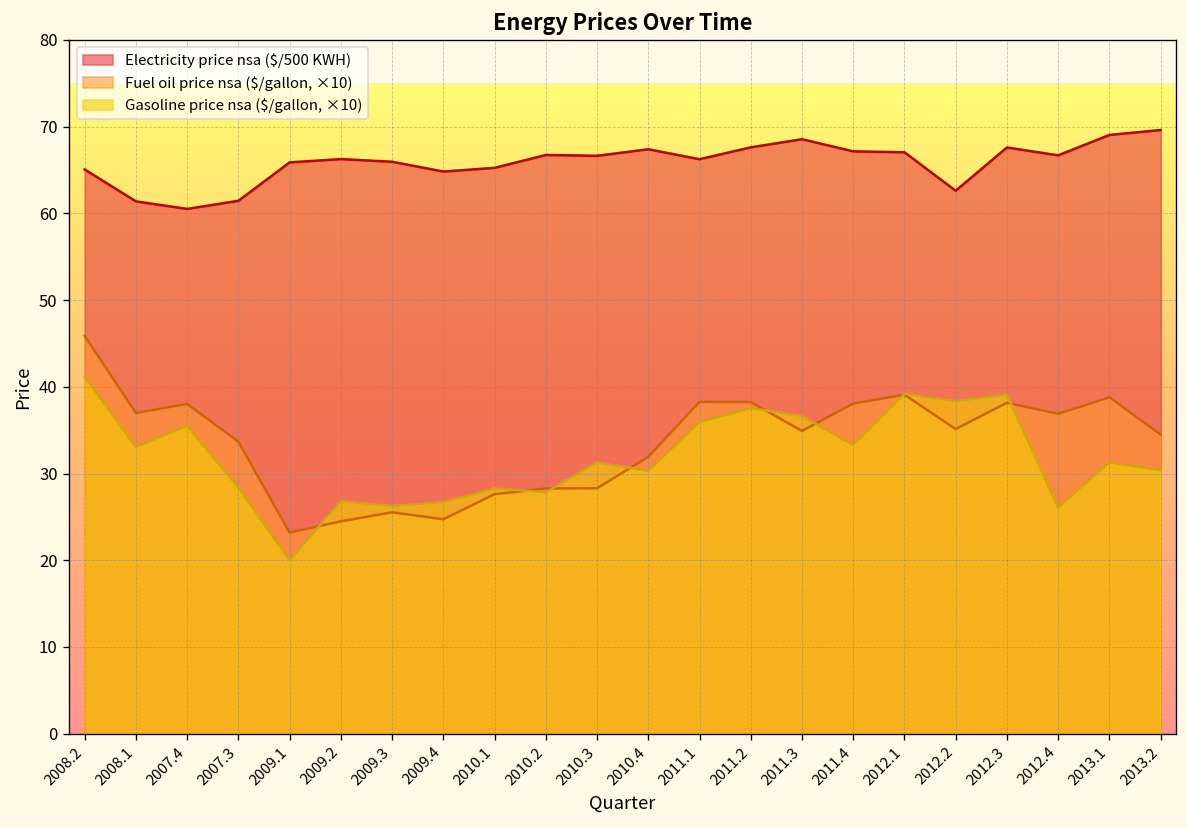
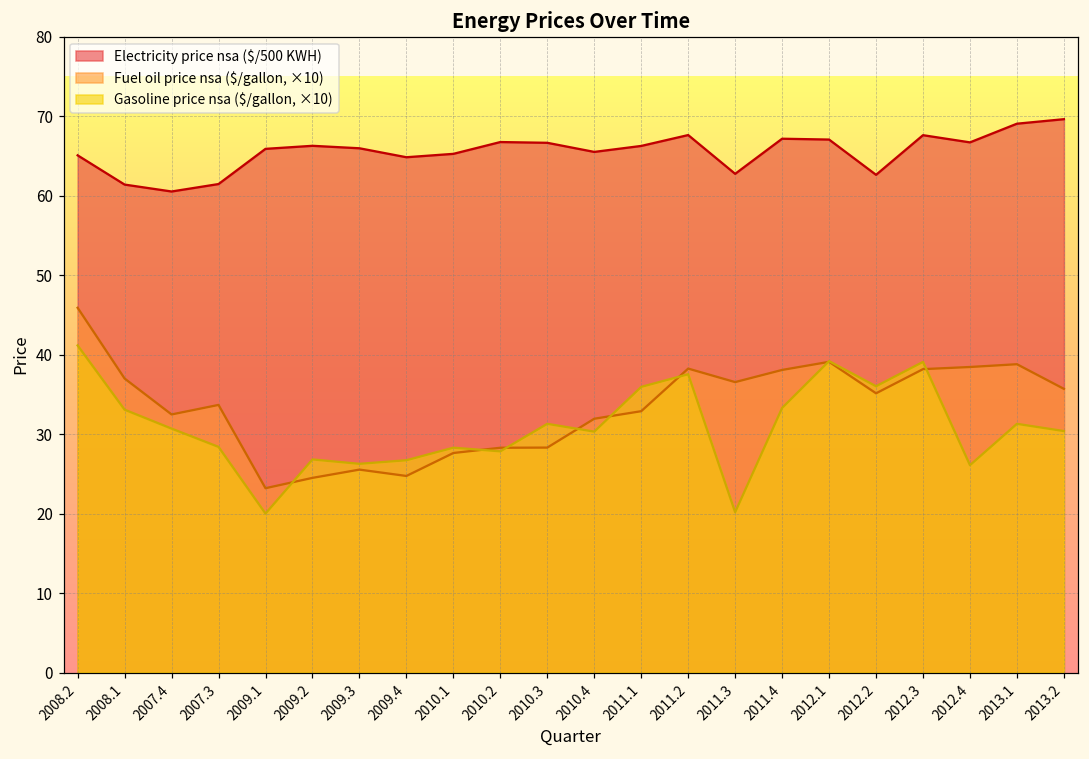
Fuel oil price nsa ($/gallon, ×10), 2007.4: 38 -> 32
Gasoline price nsa ($/gallon, ×10), 2007.4: 36 -> 31
Electricity price nsa ($/500 KWH), 2010.4: 67 -> 66
Fuel oil price nsa ($/gallon, ×10), 2011.1: 38 -> 33
Electricity price nsa ($/500 KWH), 2011.3: 69 -> 63
Fuel oil price nsa ($/gallon, ×10), 2011.3: 35 -> 37
Gasoline price nsa ($/gallon, ×10), 2011.3: 37 -> 20
Gasoline price nsa ($/gallon, ×10), 2012.2: 38 -> 36
Fuel oil price nsa ($/gallon, ×10), 2012.4: 37 -> 38
Fuel oil price nsa ($/gallon, ×10), 2013.2: 35 -> 36
